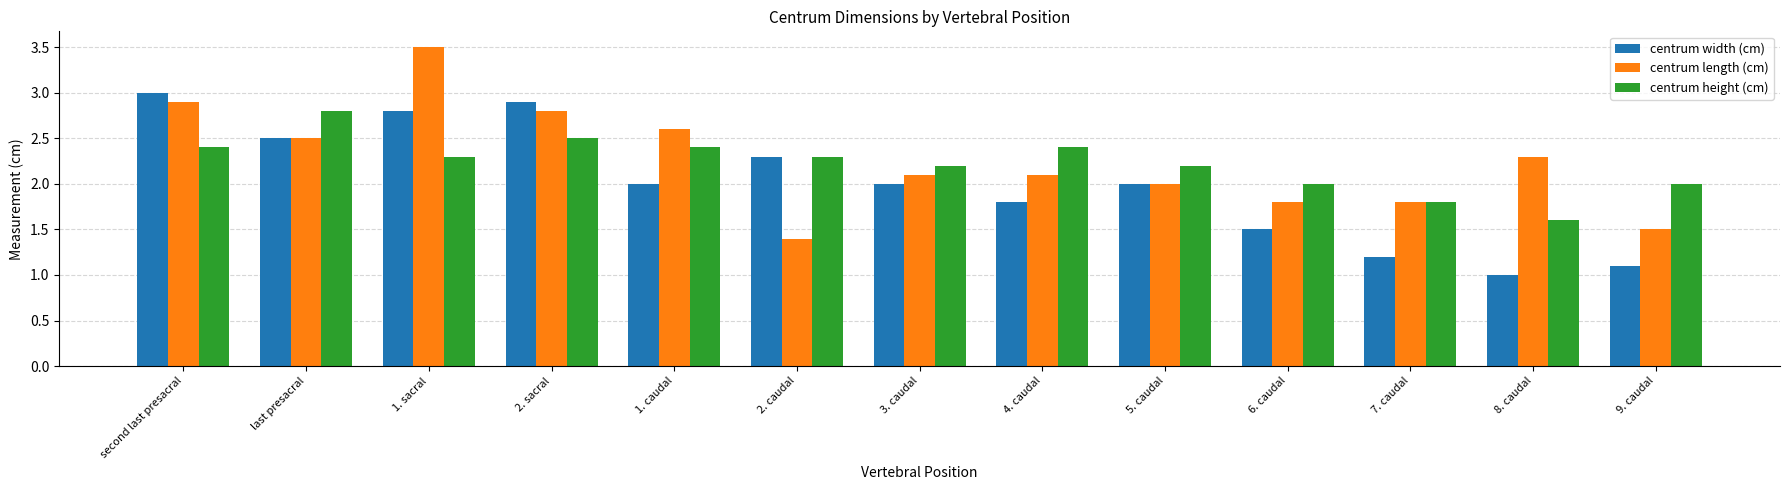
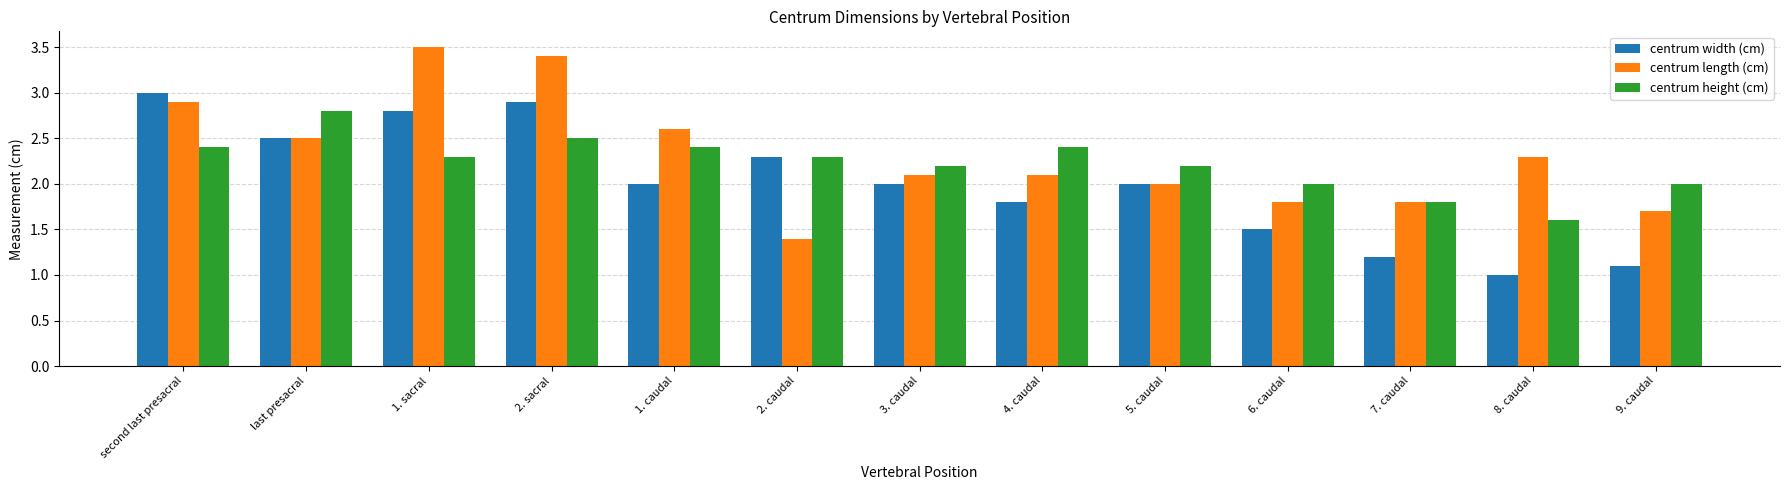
centrum length (cm), 2. sacral: 2.8 -> 3.4
centrum length (cm), 9. caudal: 1.5 -> 1.7
